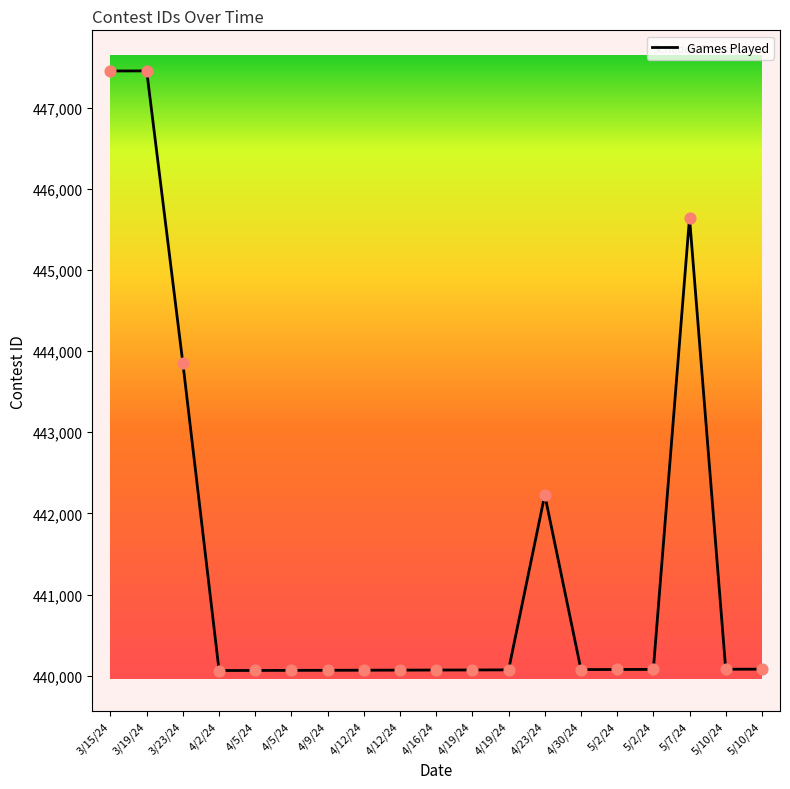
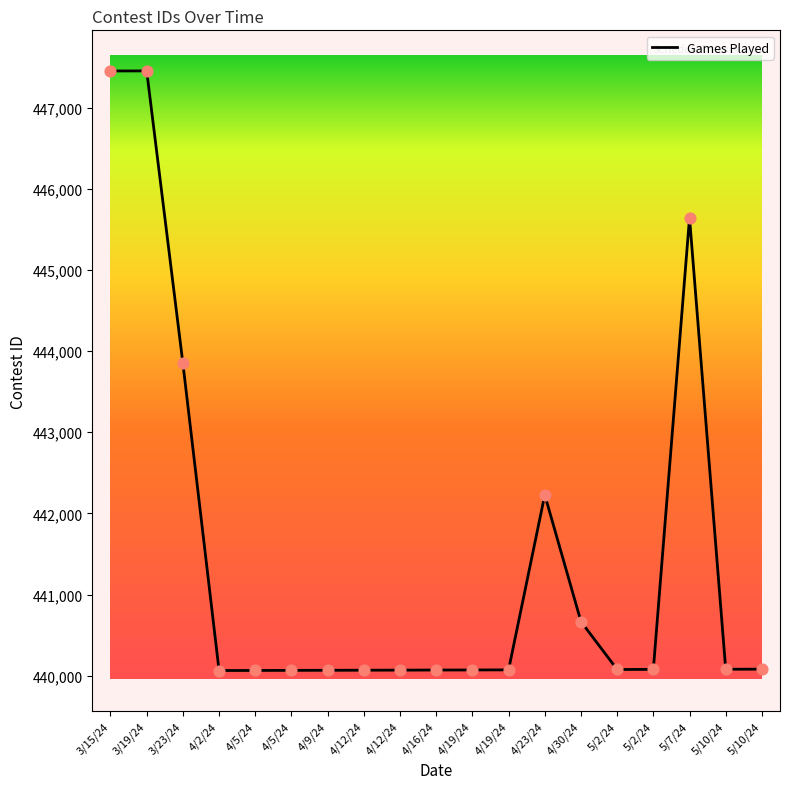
4/30/24: 440,100 -> 440,700
